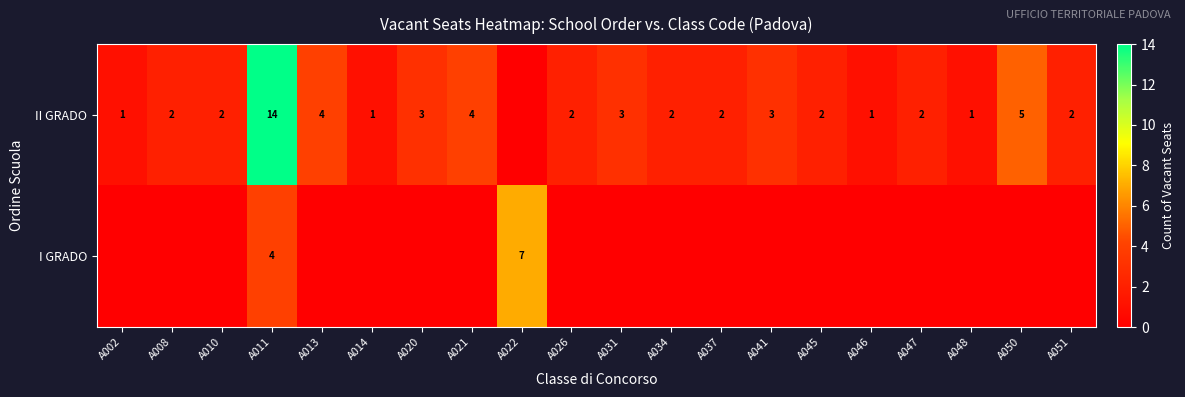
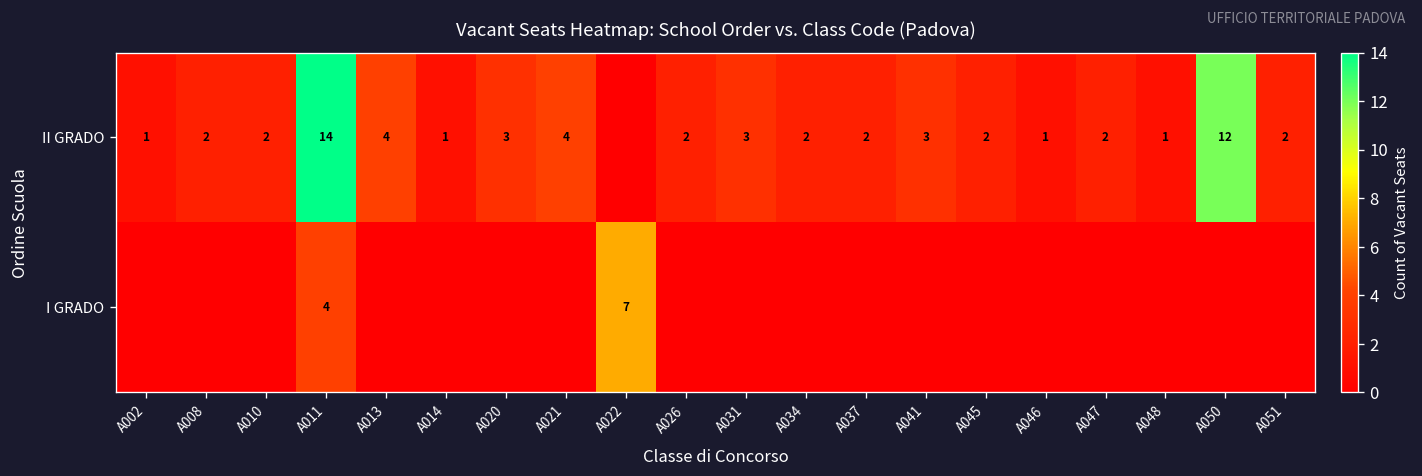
II GRADO, A050: 5 -> 12
